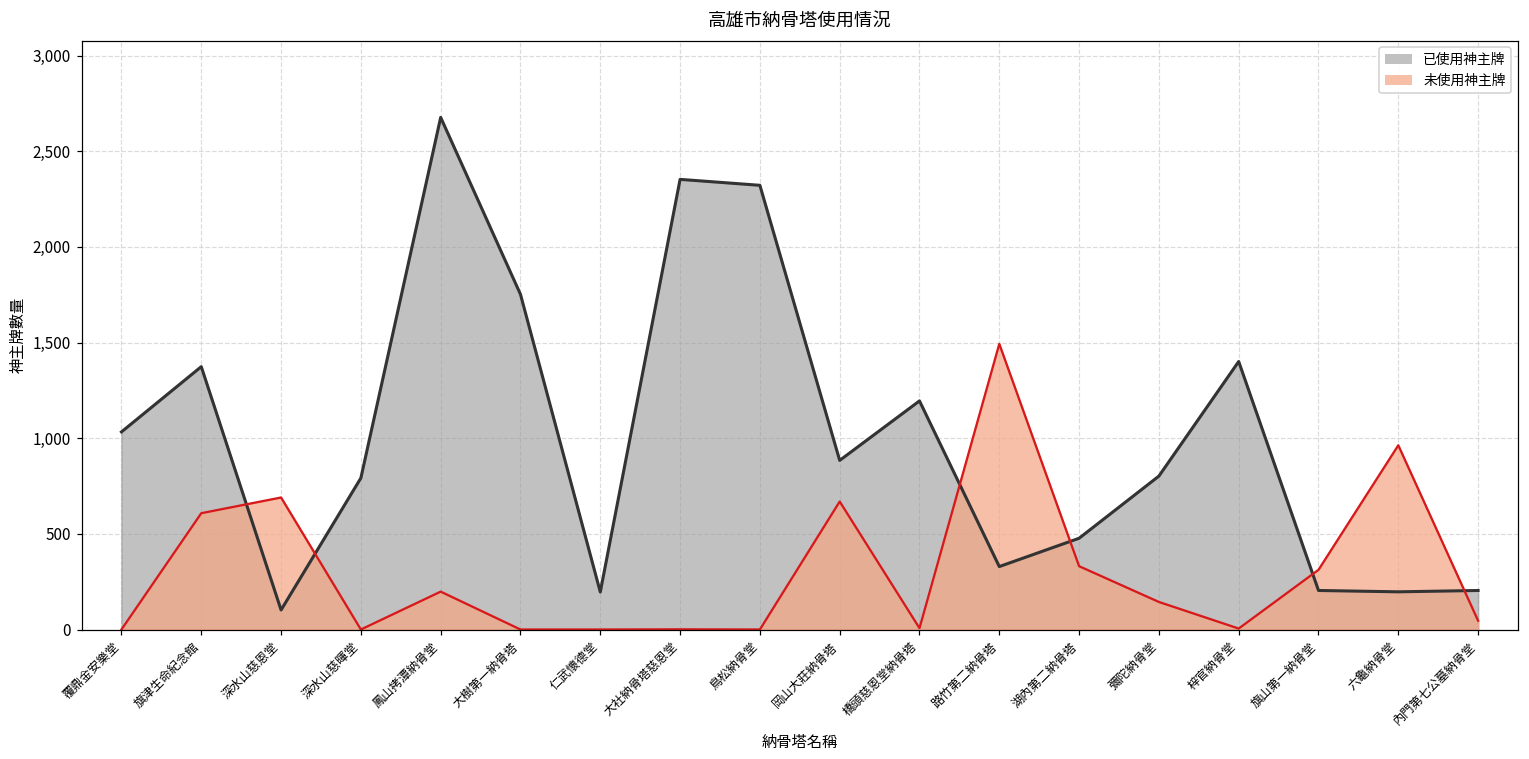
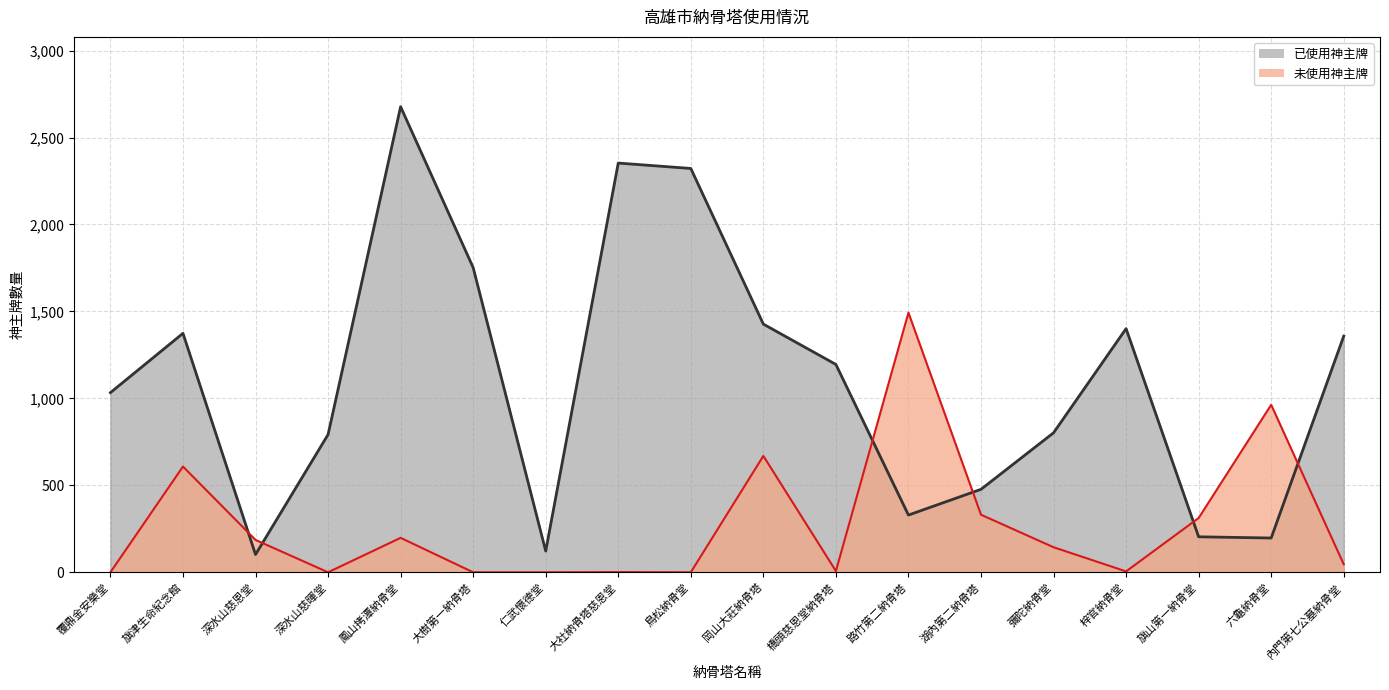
未使用神主牌, 深水山慈恩堂: 690 -> 190
已使用神主牌, 仁武懷德堂: 200 -> 120
已使用神主牌, 岡山大莊納骨塔: 880 -> 1,430
已使用神主牌, 內門第七公墓納骨堂: 200 -> 1,360
